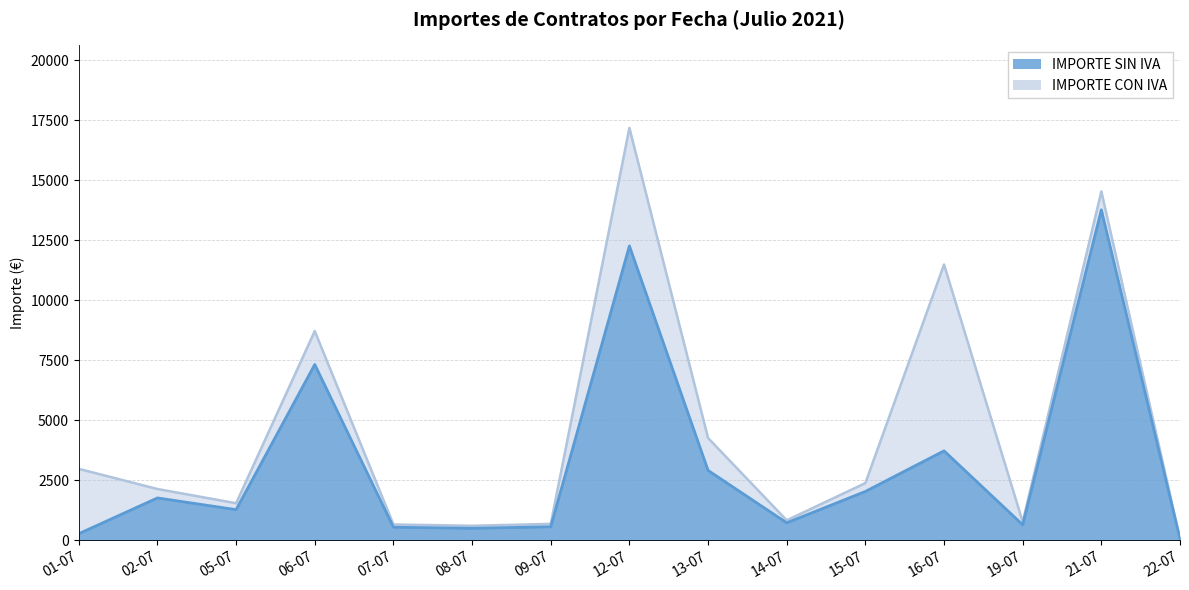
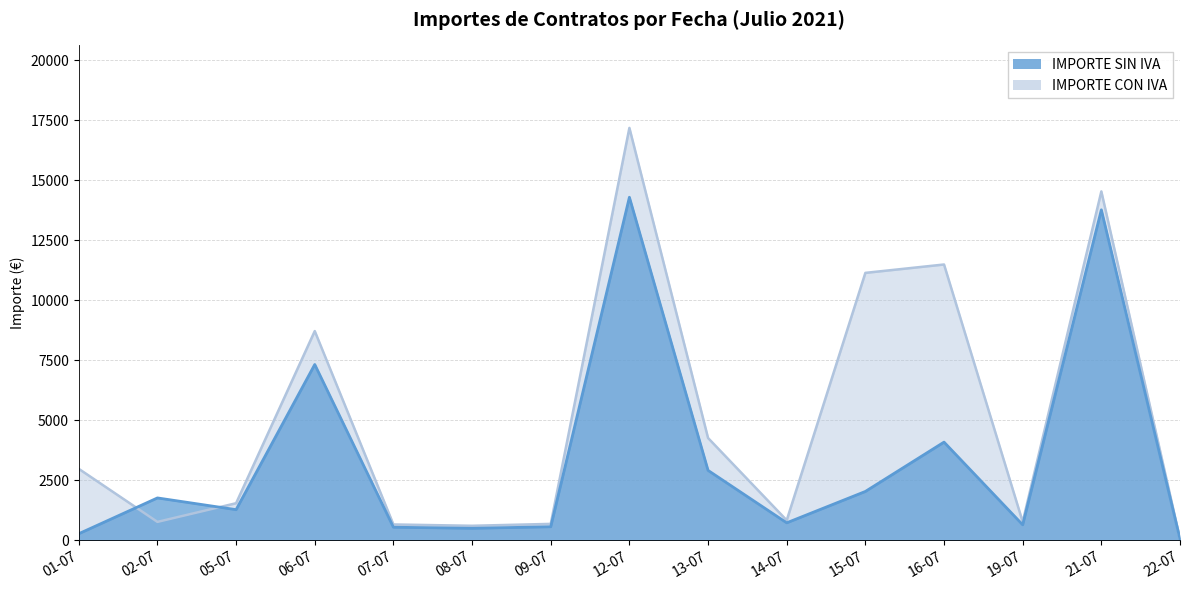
IMPORTE CON IVA, 02-07: 2100 -> 800
IMPORTE SIN IVA, 12-07: 12300 -> 14300
IMPORTE CON IVA, 15-07: 2400 -> 11100
IMPORTE SIN IVA, 16-07: 3700 -> 4100
